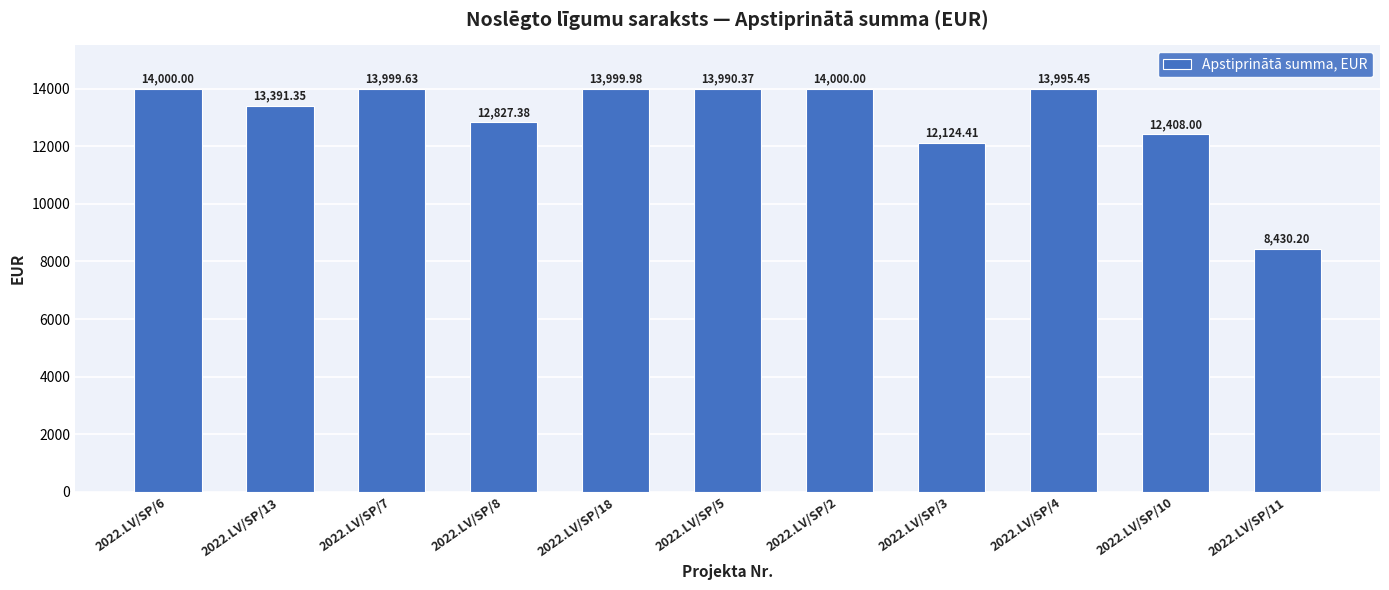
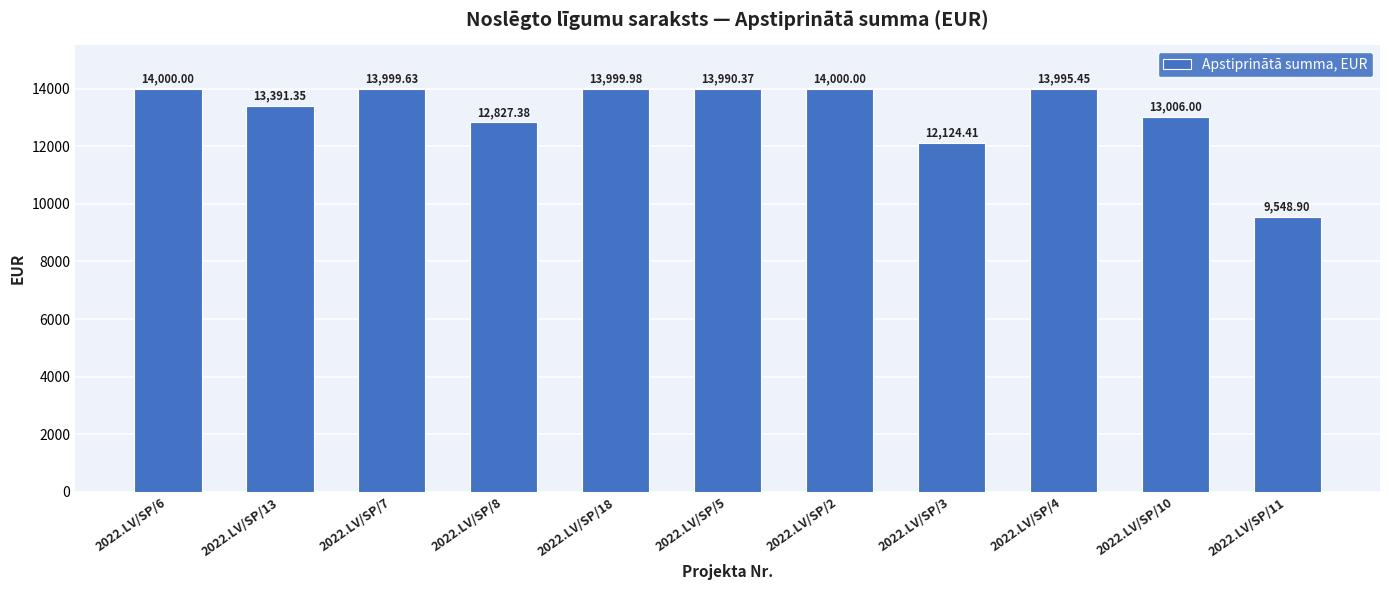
2022.LV/SP/10: 12,408.00 -> 13,006.00
2022.LV/SP/11: 8,430.20 -> 9,548.90
